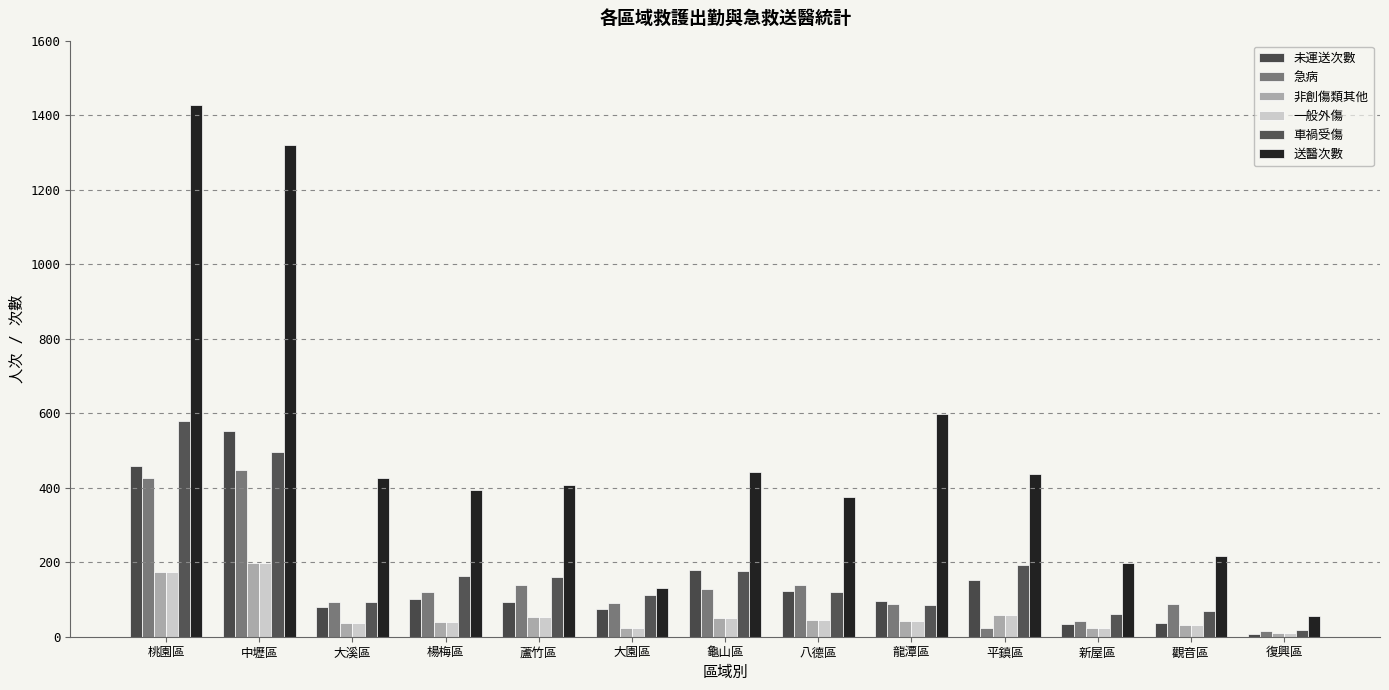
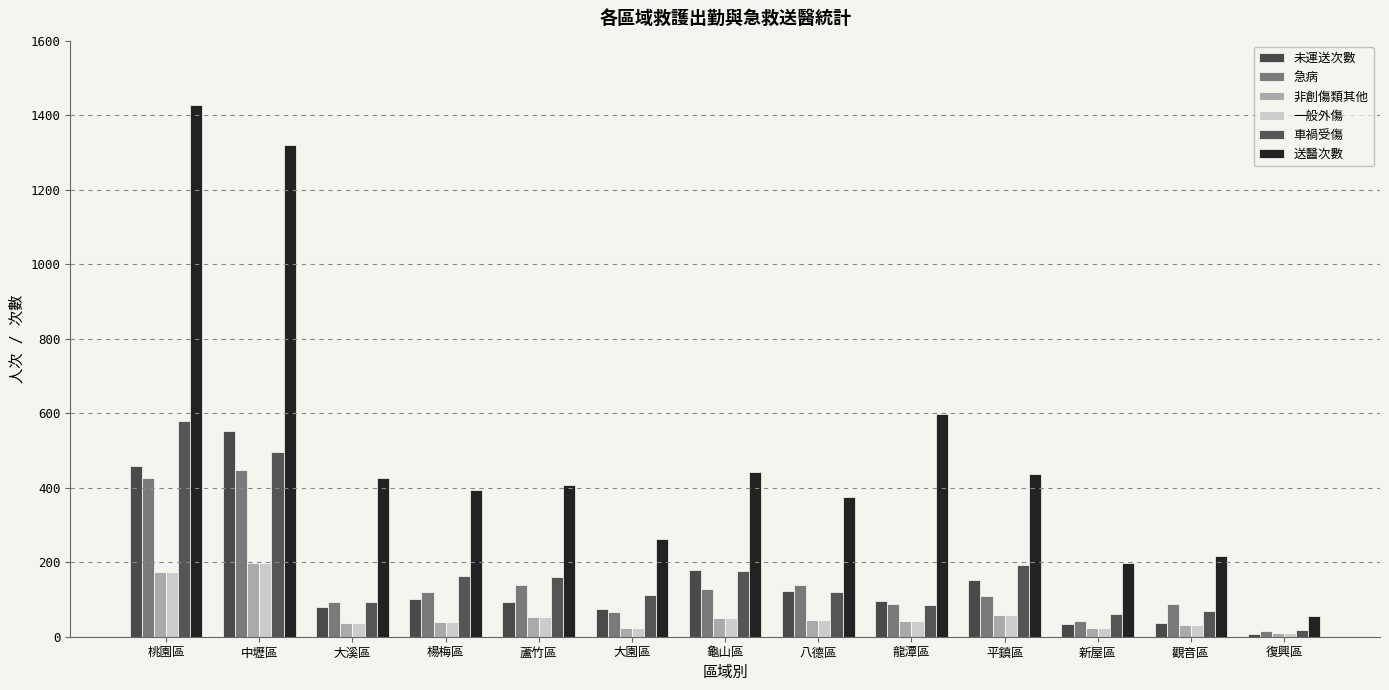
急病, 大園區: 90 -> 70
送醫次數, 大園區: 130 -> 260
急病, 平鎮區: 20 -> 110
